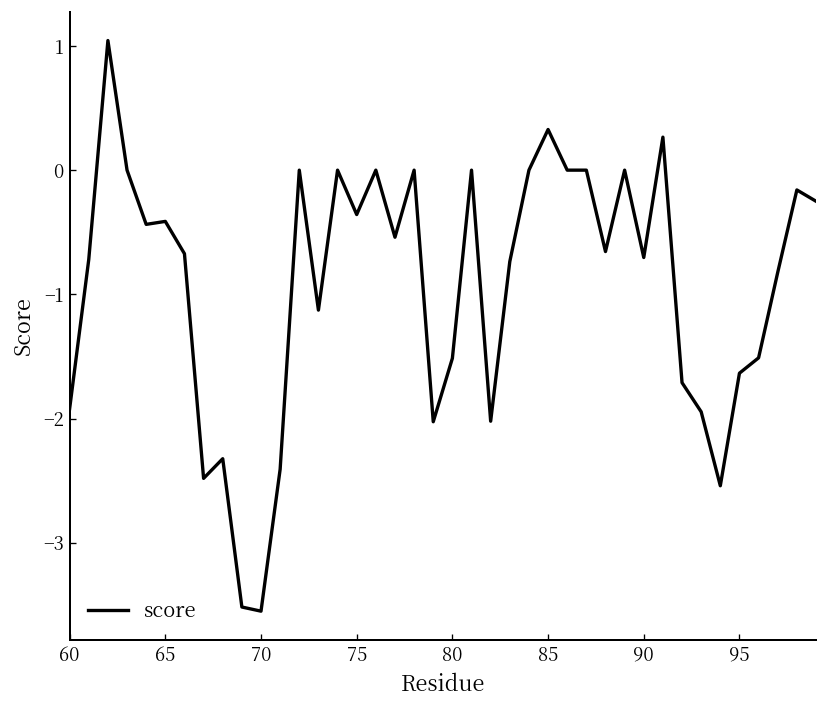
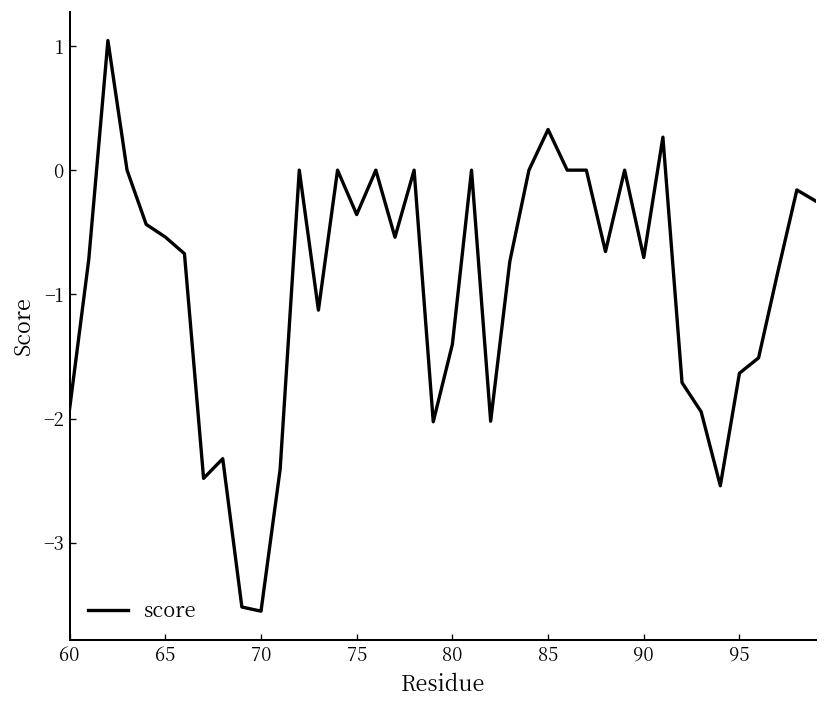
65: -0.41 -> -0.54
80: -1.51 -> -1.40
